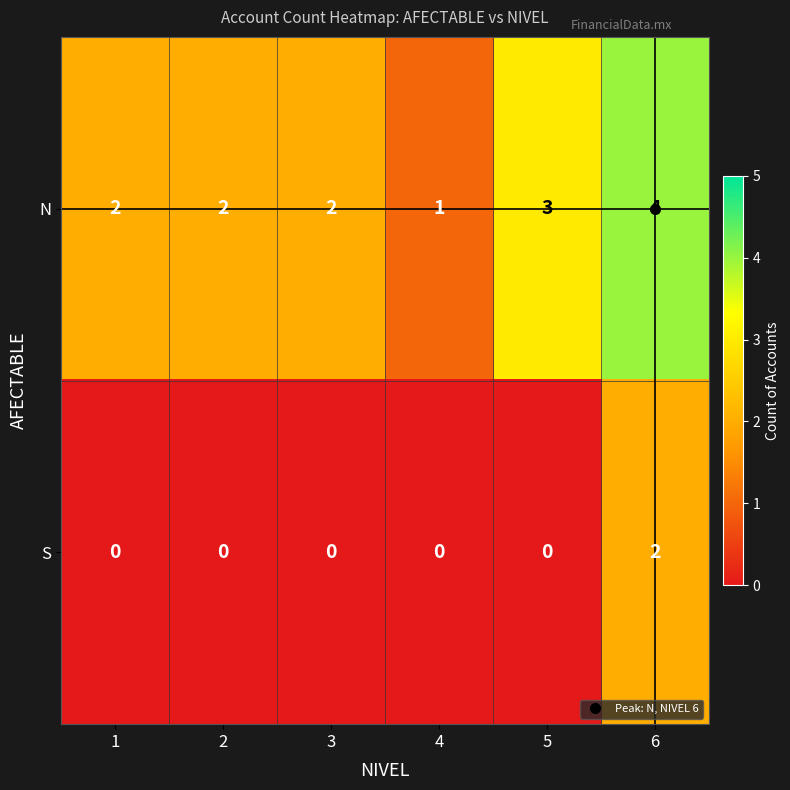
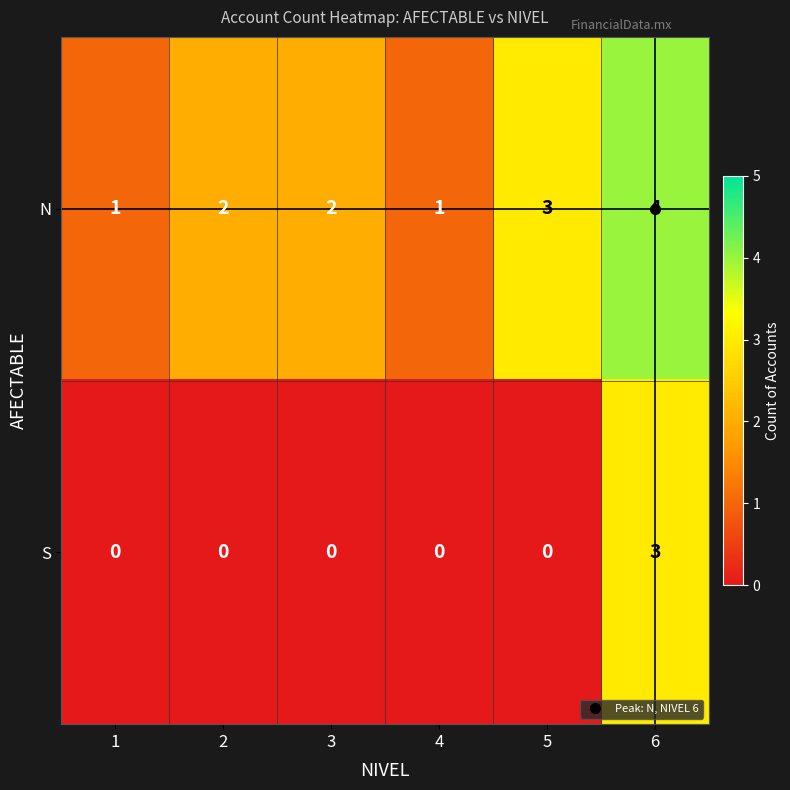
N, 1: 2 -> 1
S, 6: 2 -> 3
